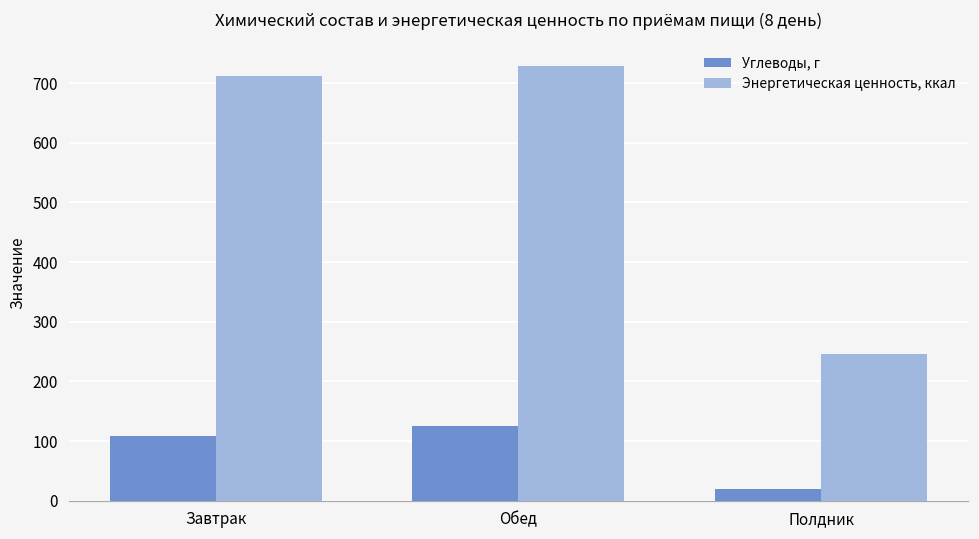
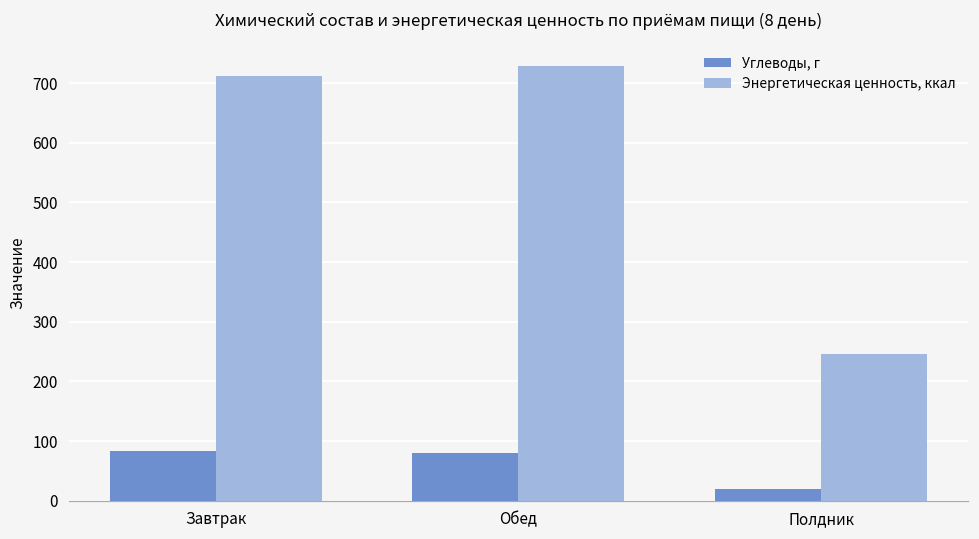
Углеводы, г, Завтрак: 110 -> 80
Углеводы, г, Обед: 130 -> 80
